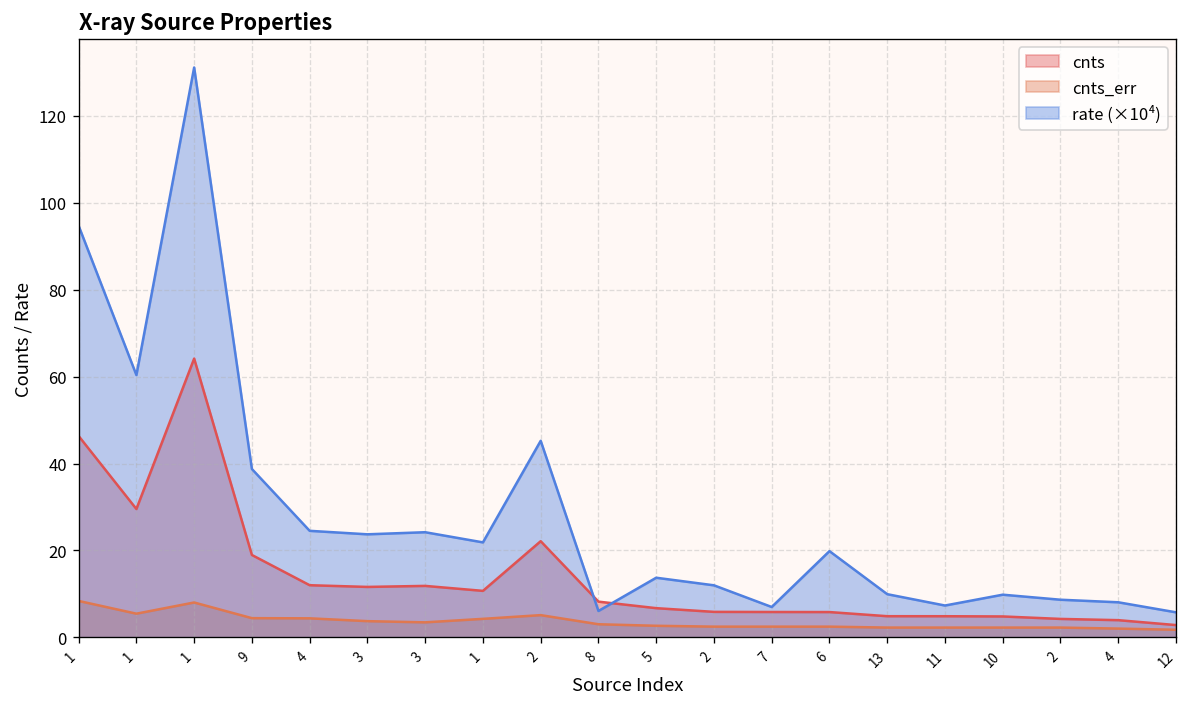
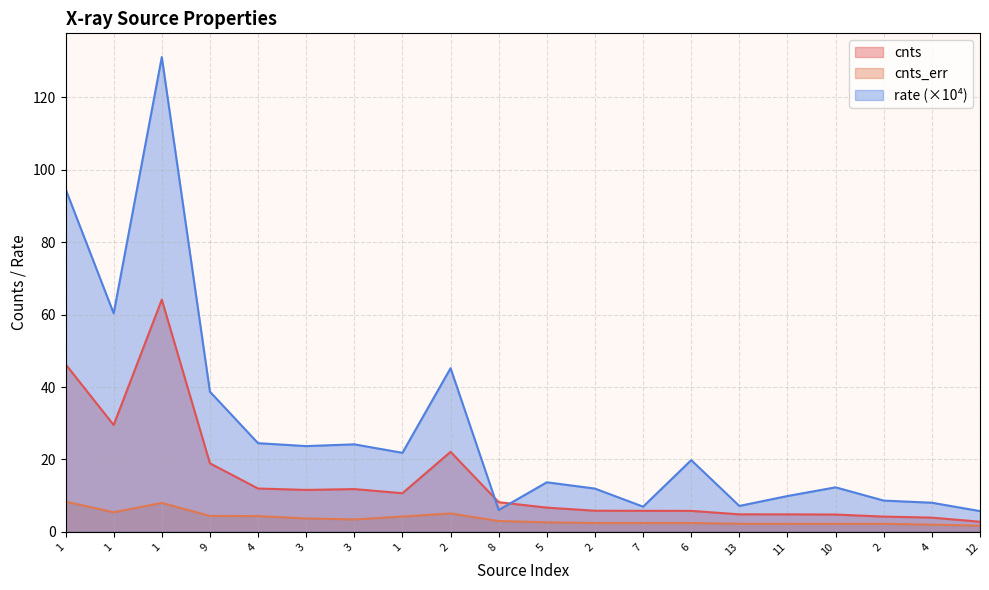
rate (×10⁴), 13: 10 -> 7
rate (×10⁴), 11: 7 -> 10
rate (×10⁴), 10: 10 -> 12
